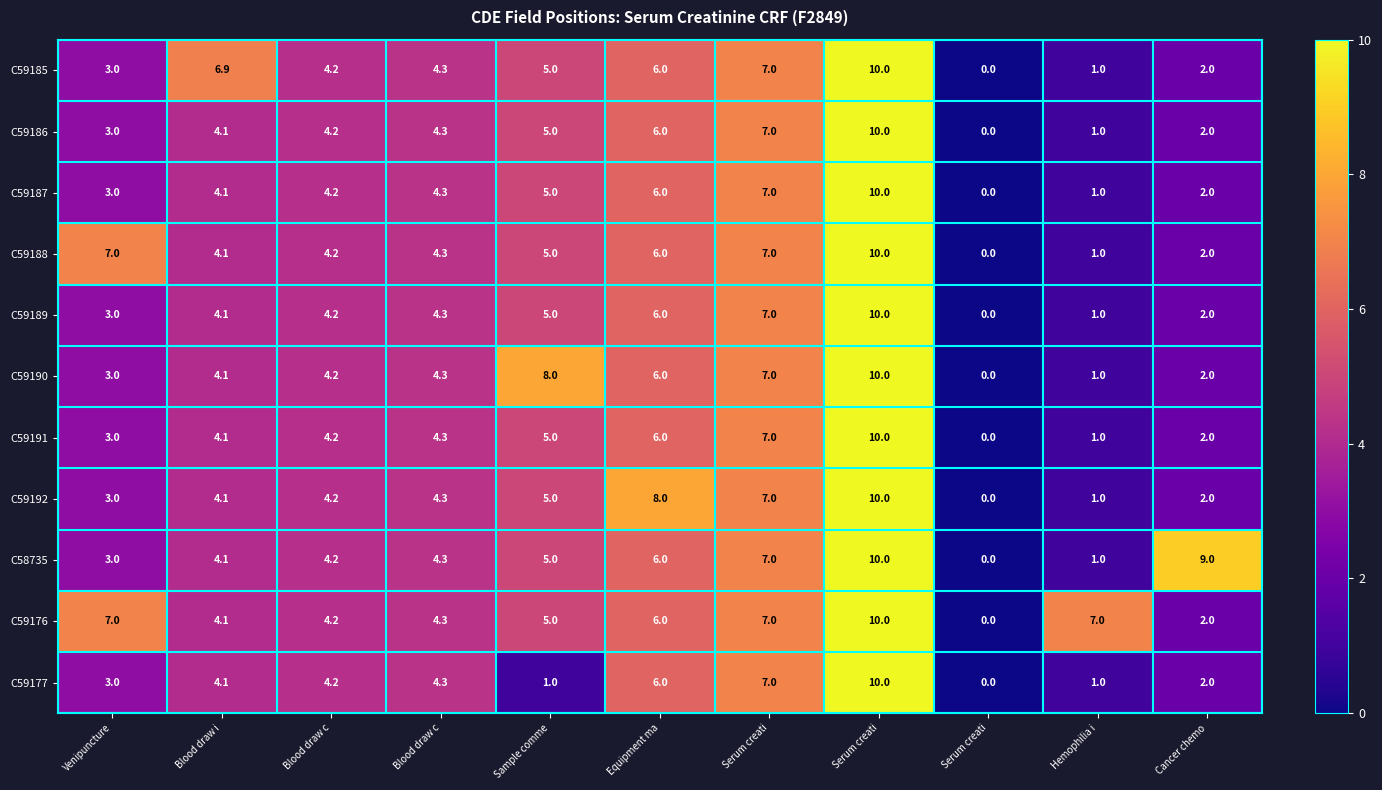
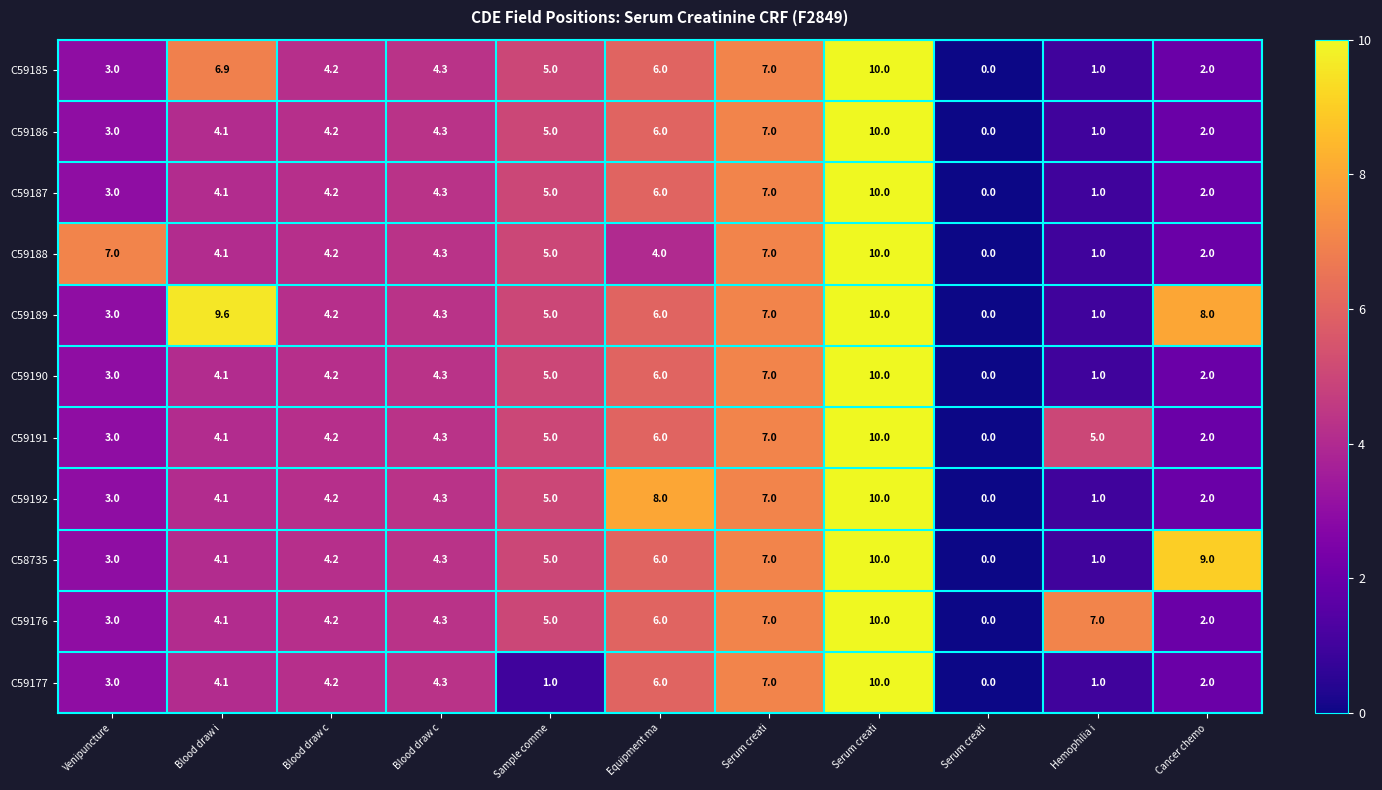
C59188, Equipment ma: 6.0 -> 4.0
C59189, Blood draw i: 4.1 -> 9.6
C59189, Cancer chemo: 2.0 -> 8.0
C59190, Sample comme: 8.0 -> 5.0
C59191, Hemophilia i: 1.0 -> 5.0
C59176, Venipuncture: 7.0 -> 3.0
